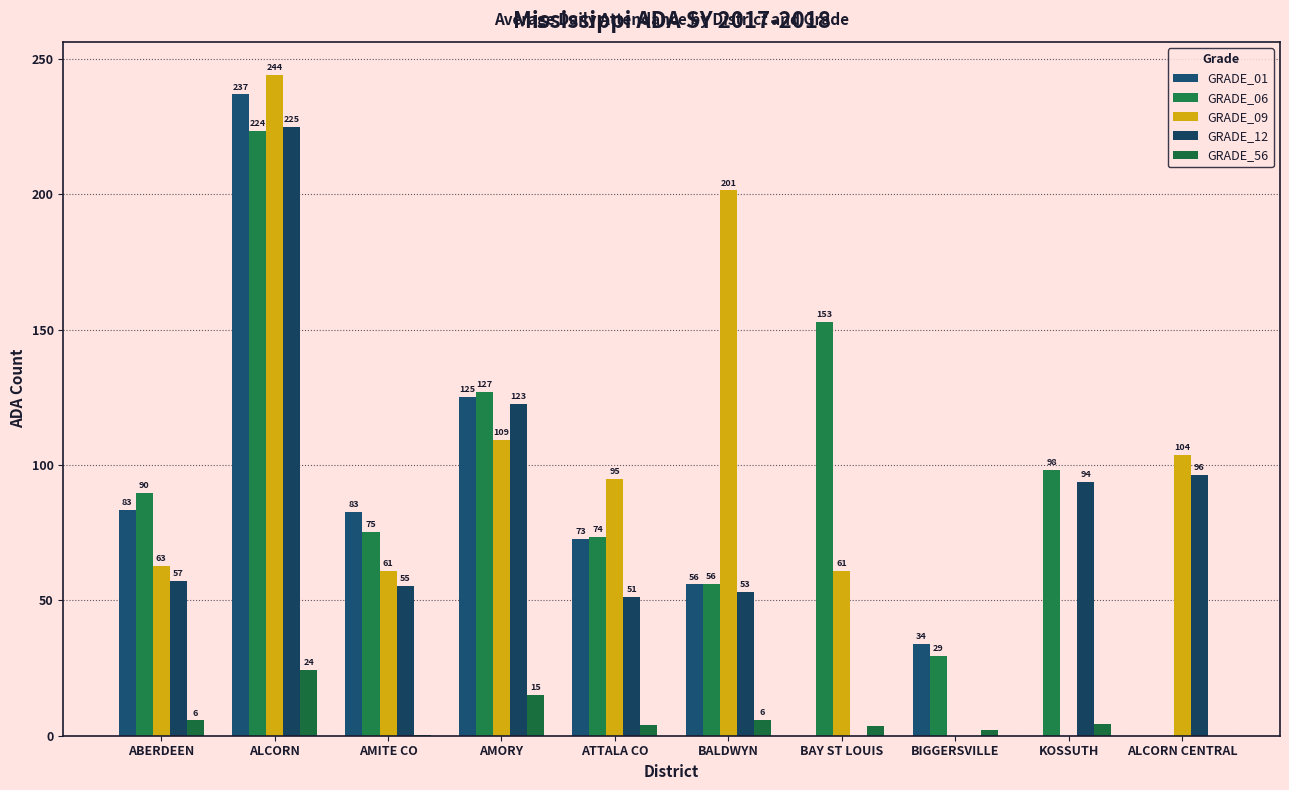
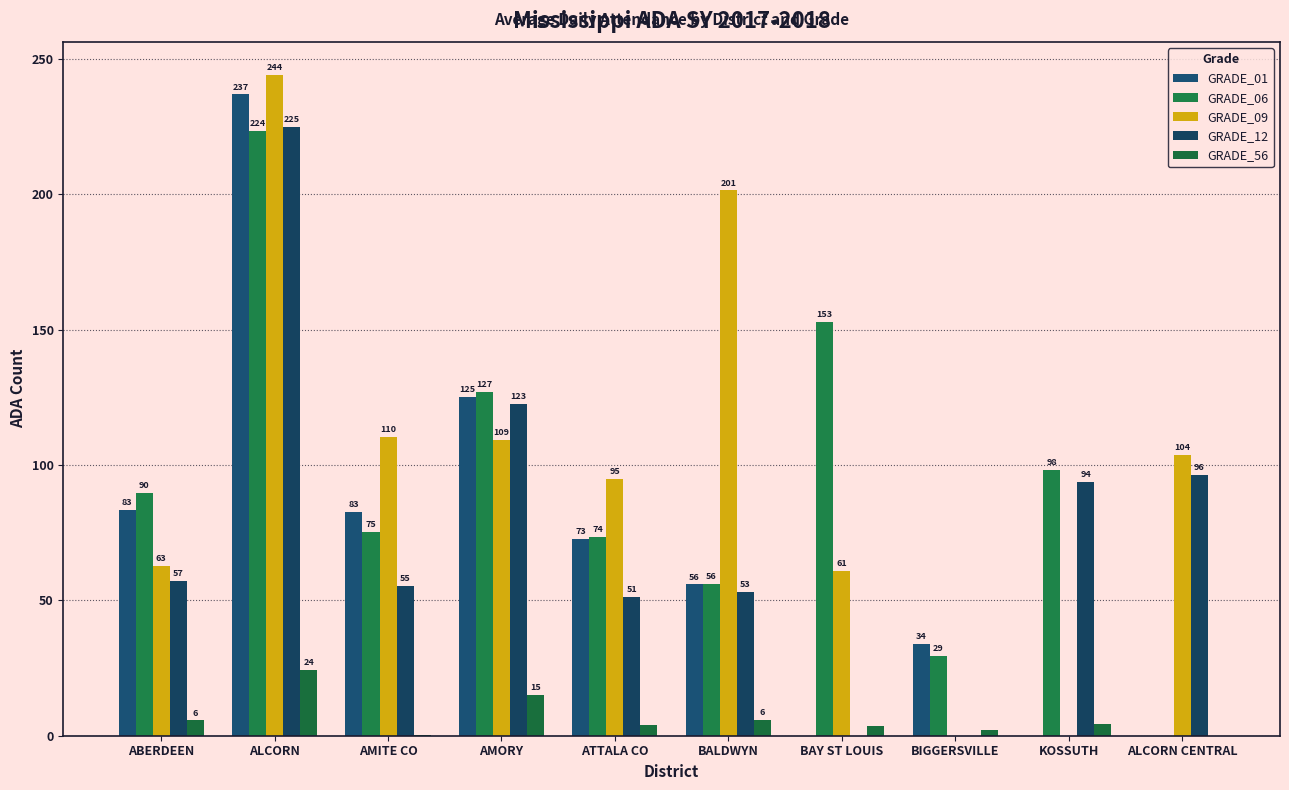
GRADE_09, AMITE CO: 61 -> 110
